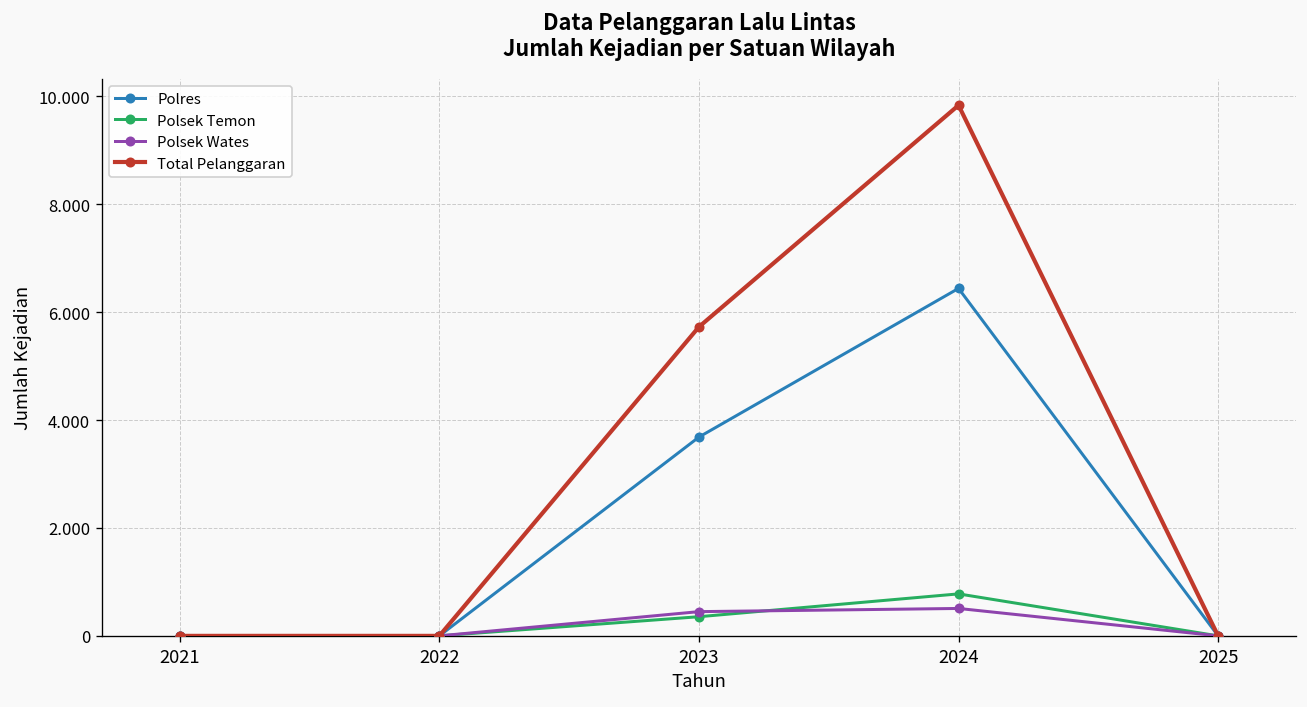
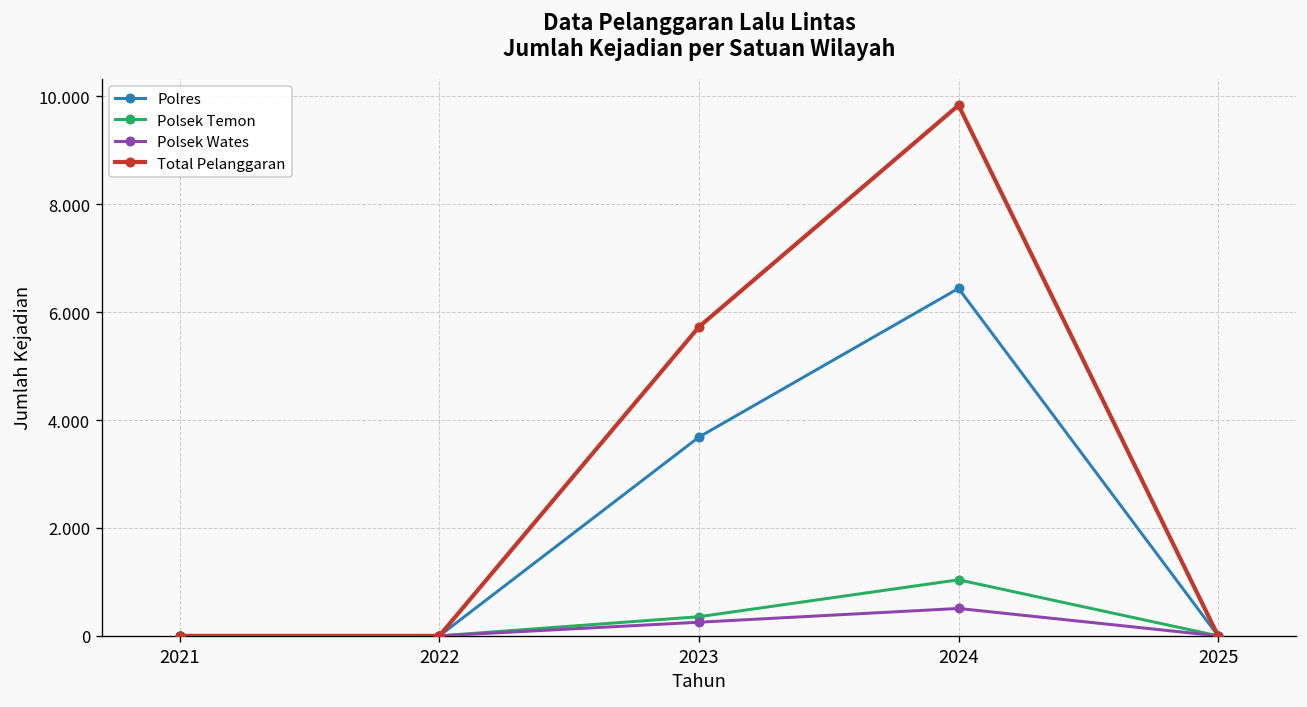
Polsek Wates, 2023: 0.4 -> 0.3
Polsek Temon, 2024: 0.8 -> 1.0
